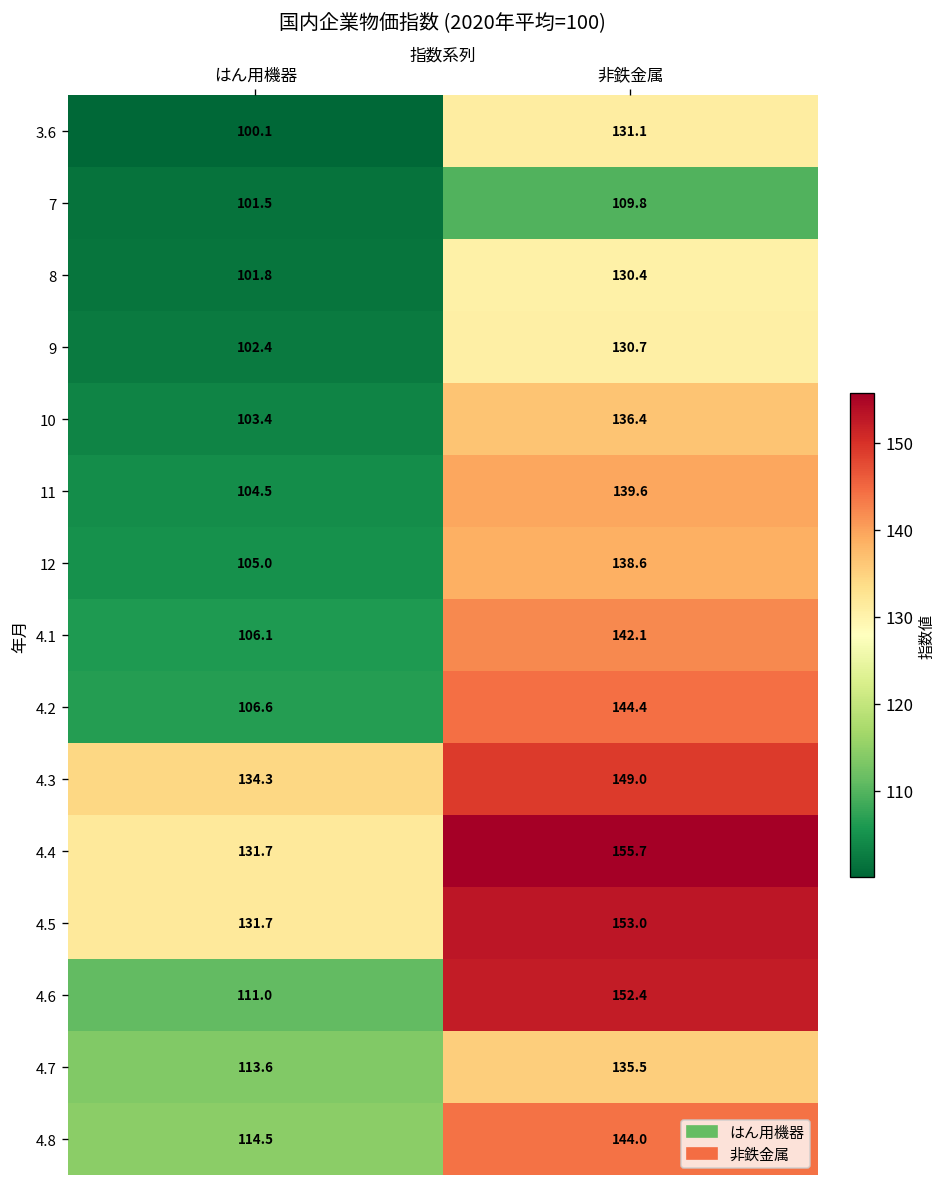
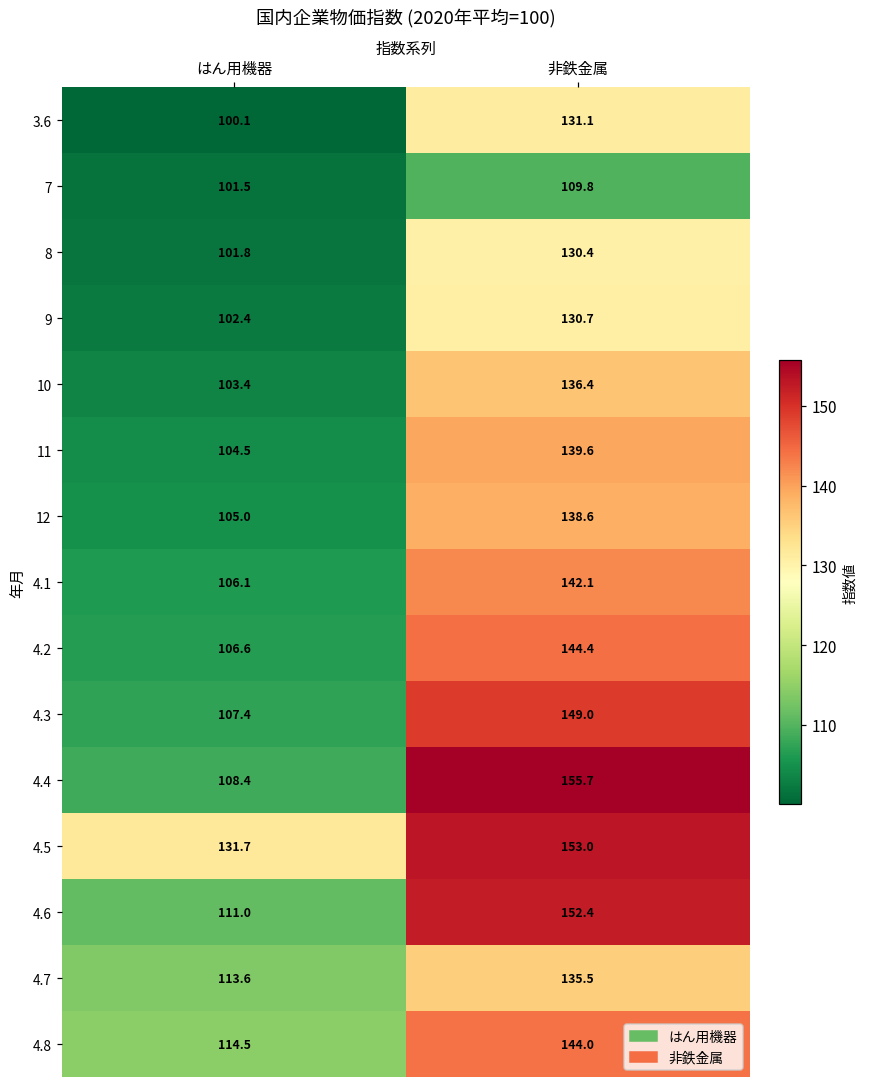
4.3, はん用機器: 134.3 -> 107.4
4.4, はん用機器: 131.7 -> 108.4
